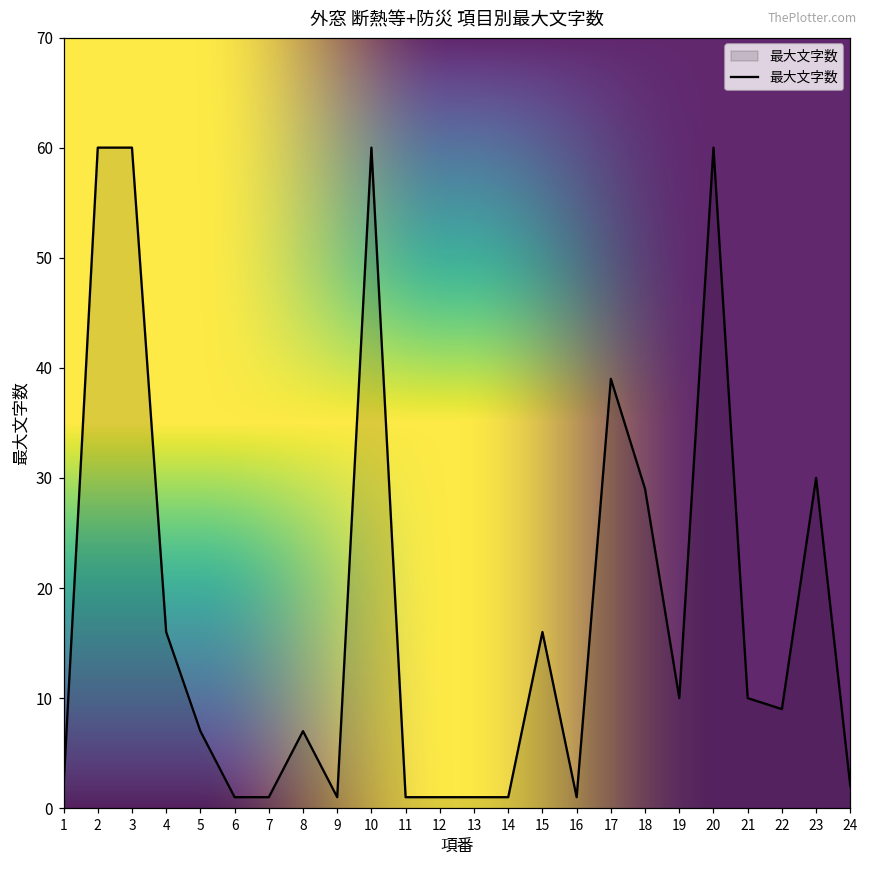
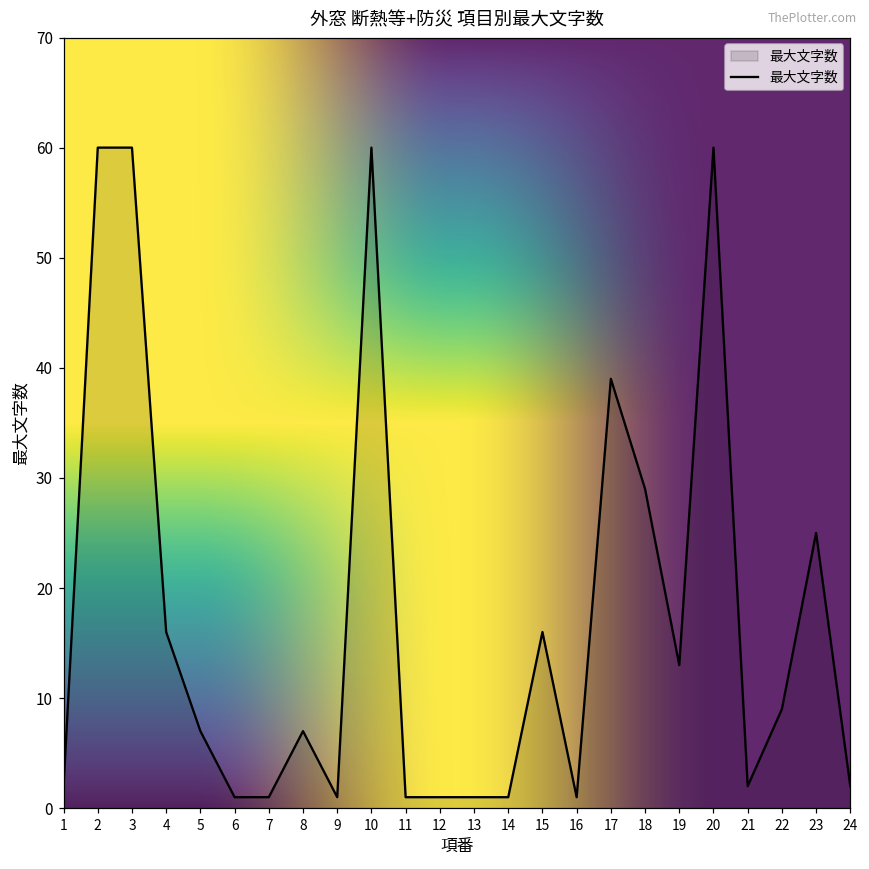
19: 10 -> 13
21: 10 -> 2
23: 30 -> 25
